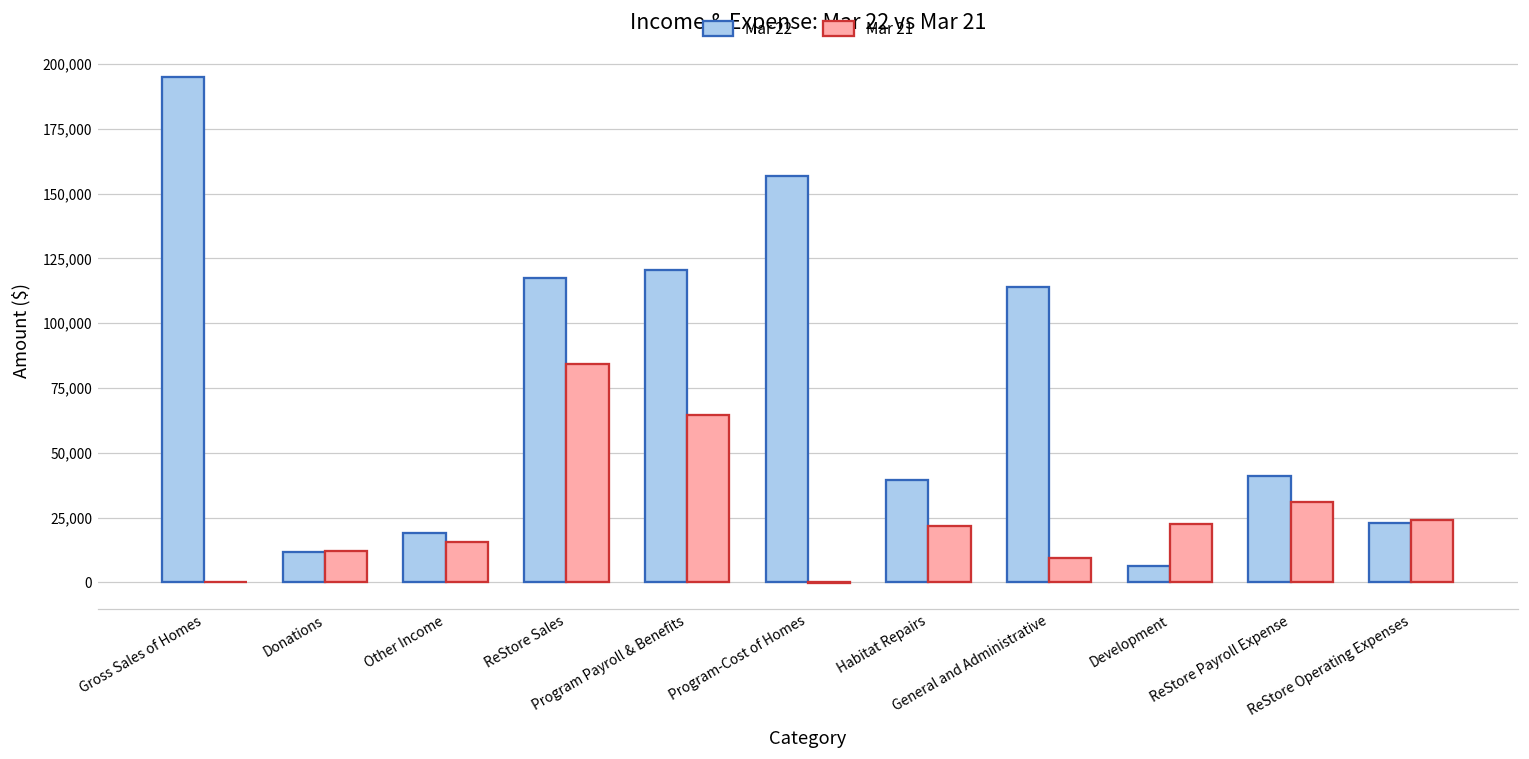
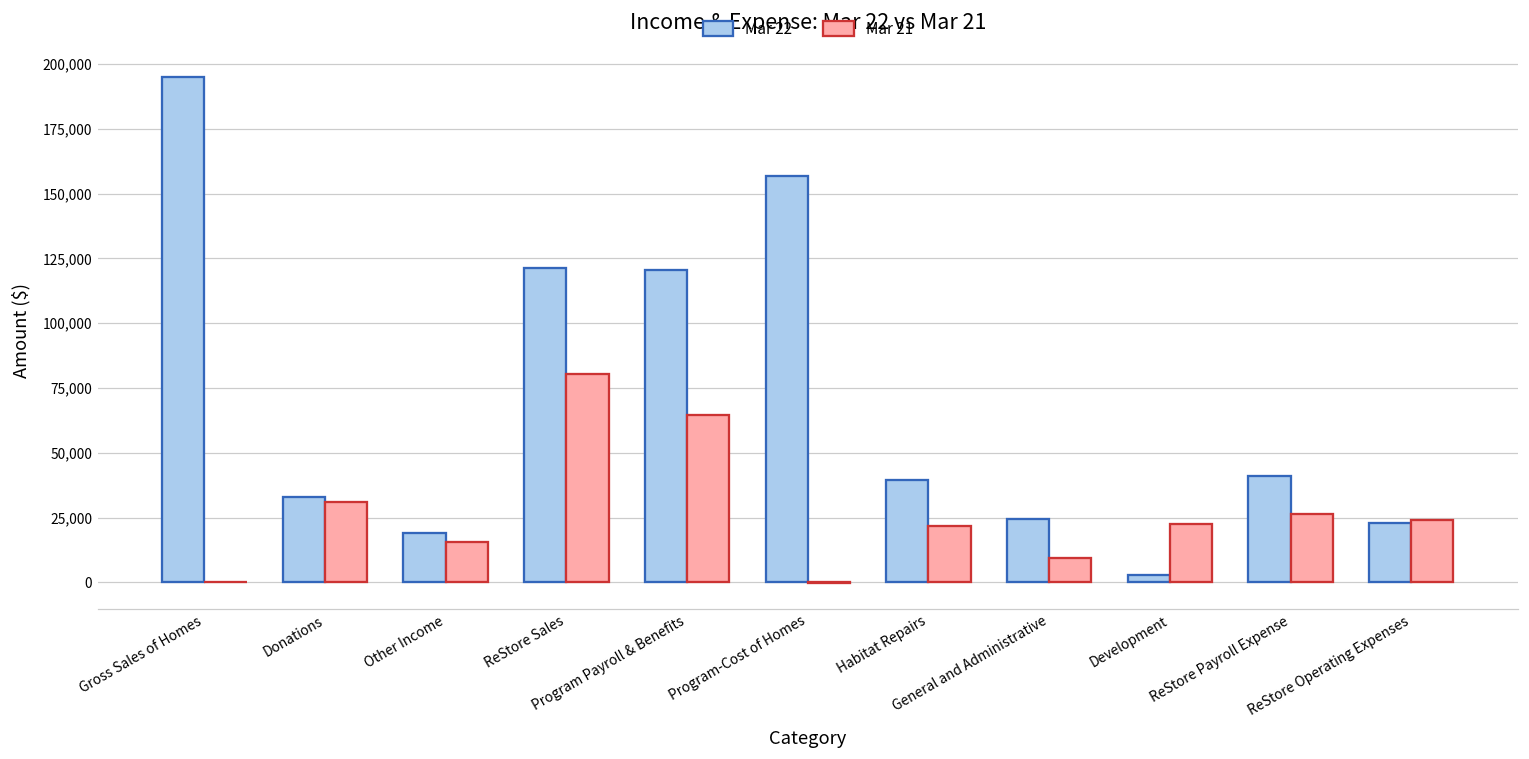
Mar 22, Donations: 12,000 -> 33,000
Mar 21, Donations: 12,000 -> 31,000
Mar 22, ReStore Sales: 117,000 -> 121,000
Mar 21, ReStore Sales: 84,000 -> 81,000
Mar 22, General and Administrative: 114,000 -> 25,000
Mar 22, Development: 6,000 -> 3,000
Mar 21, ReStore Payroll Expense: 31,000 -> 26,000
